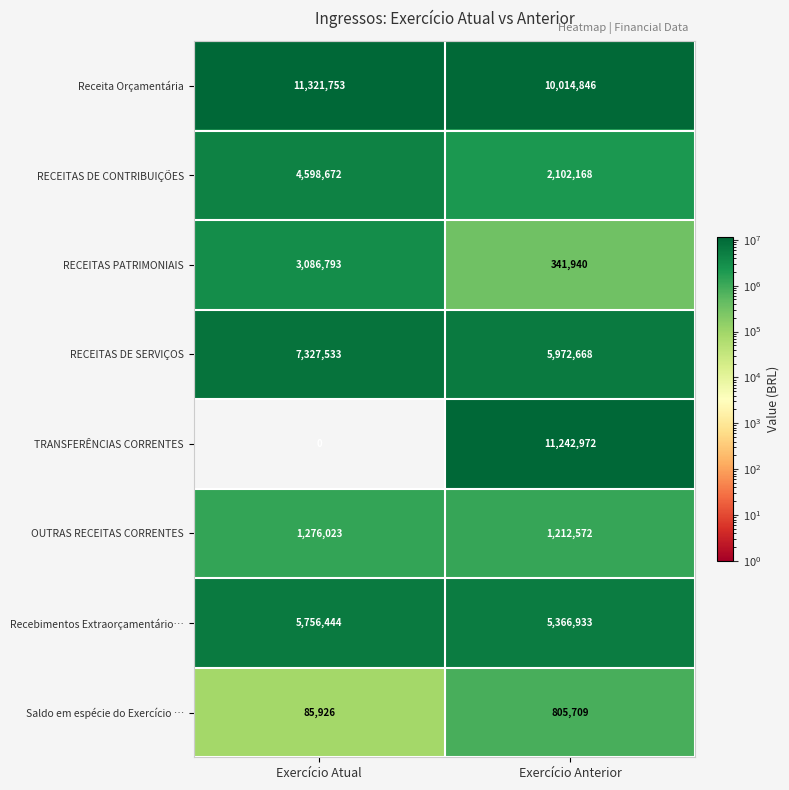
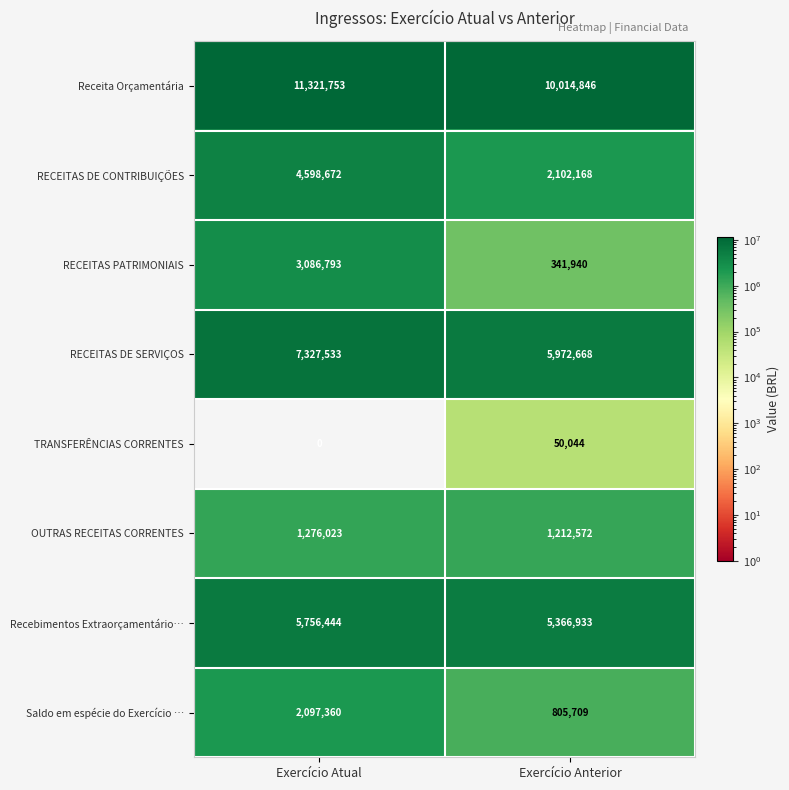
TRANSFERÊNCIAS CORRENTES, Exercício Anterior: 11,242,972 -> 50,044
Saldo em espécie do Exercício …, Exercício Atual: 85,926 -> 2,097,360
